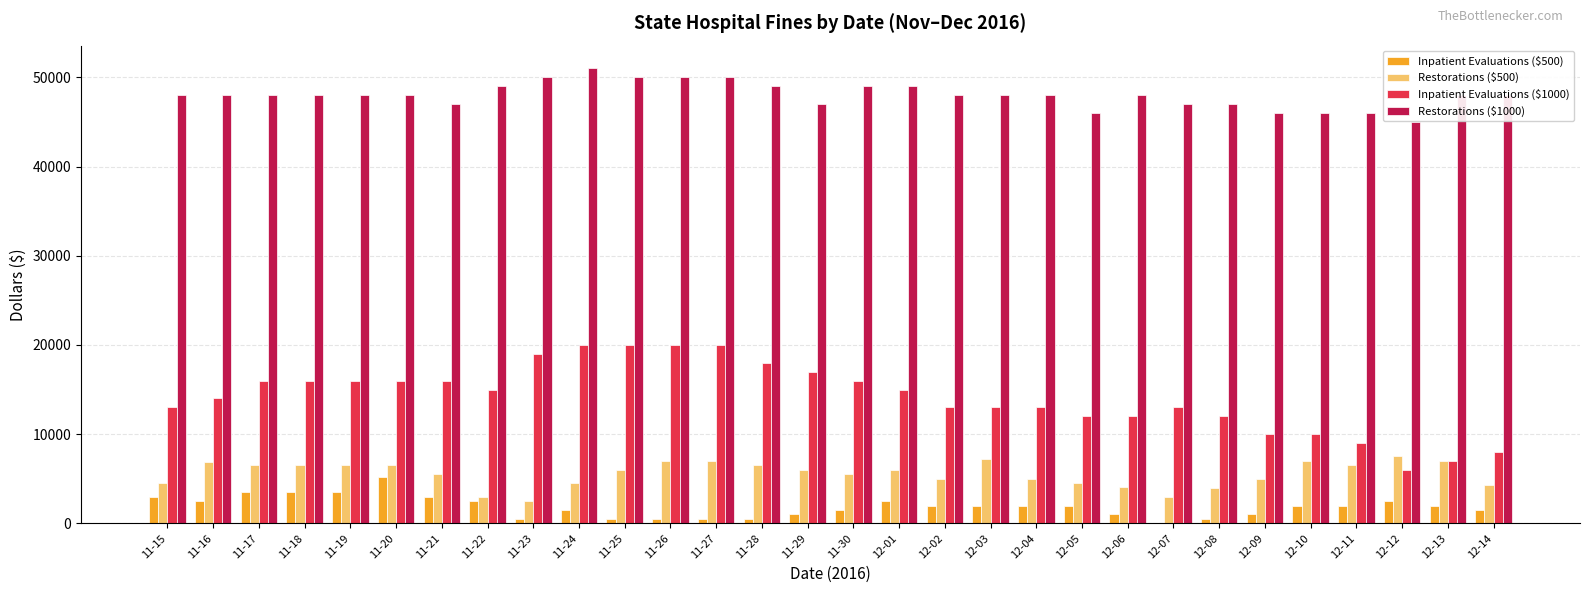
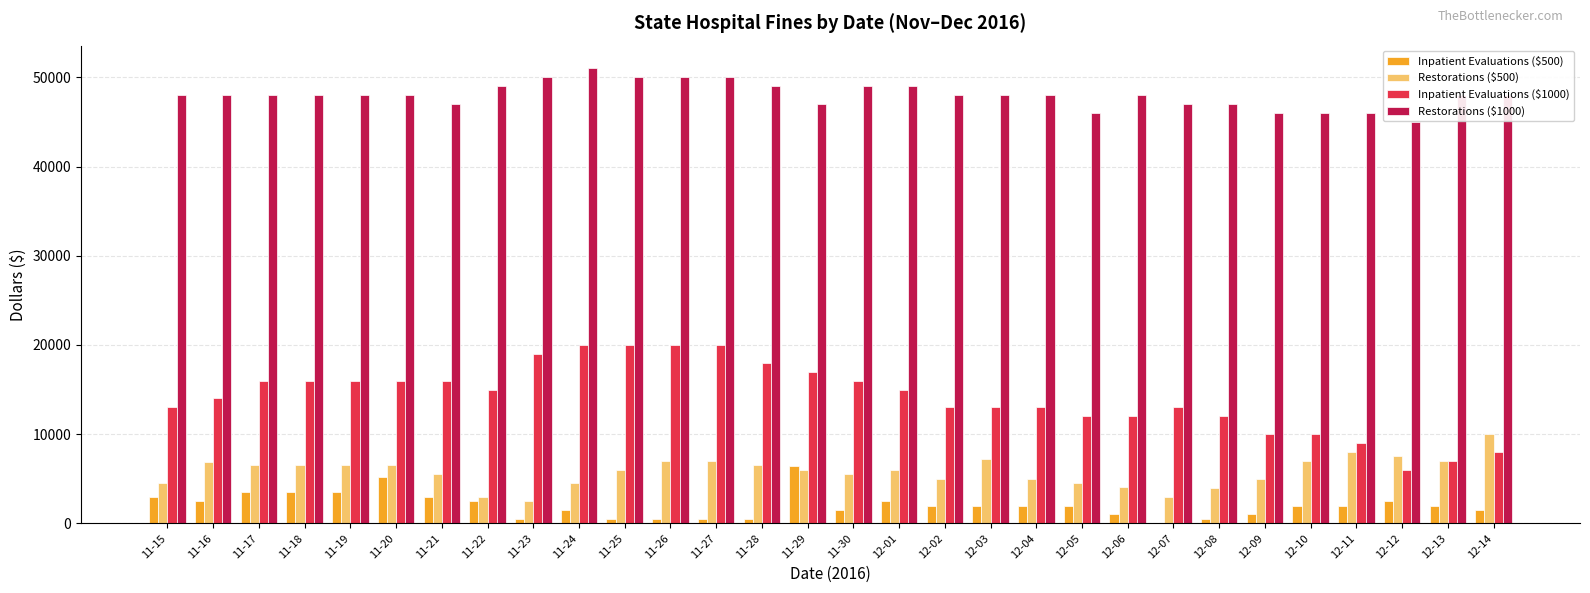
Inpatient Evaluations ($500), 11-29: 1000 -> 6000
Restorations ($500), 12-11: 7000 -> 8000
Restorations ($500), 12-14: 4000 -> 10000
